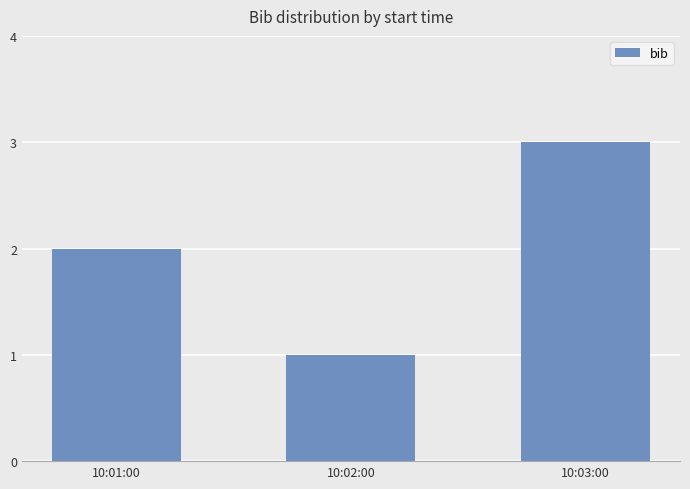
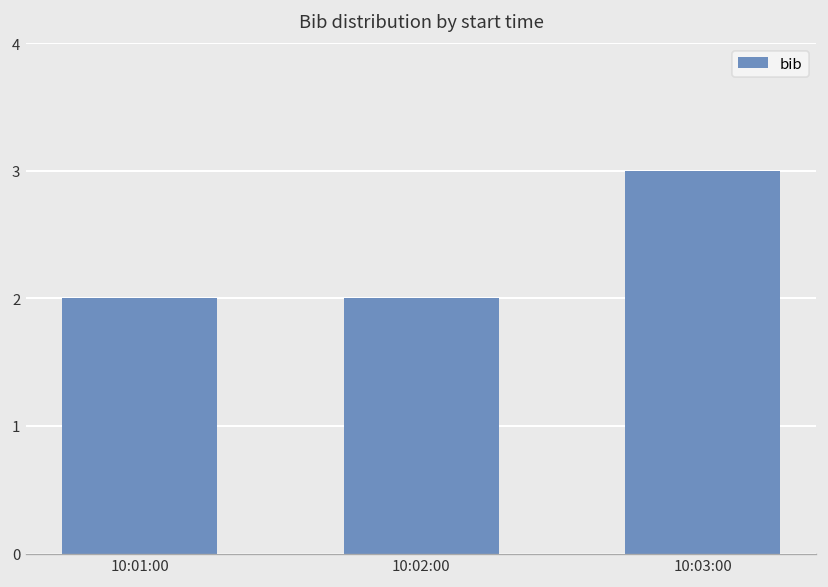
10:02:00: 1 -> 2
